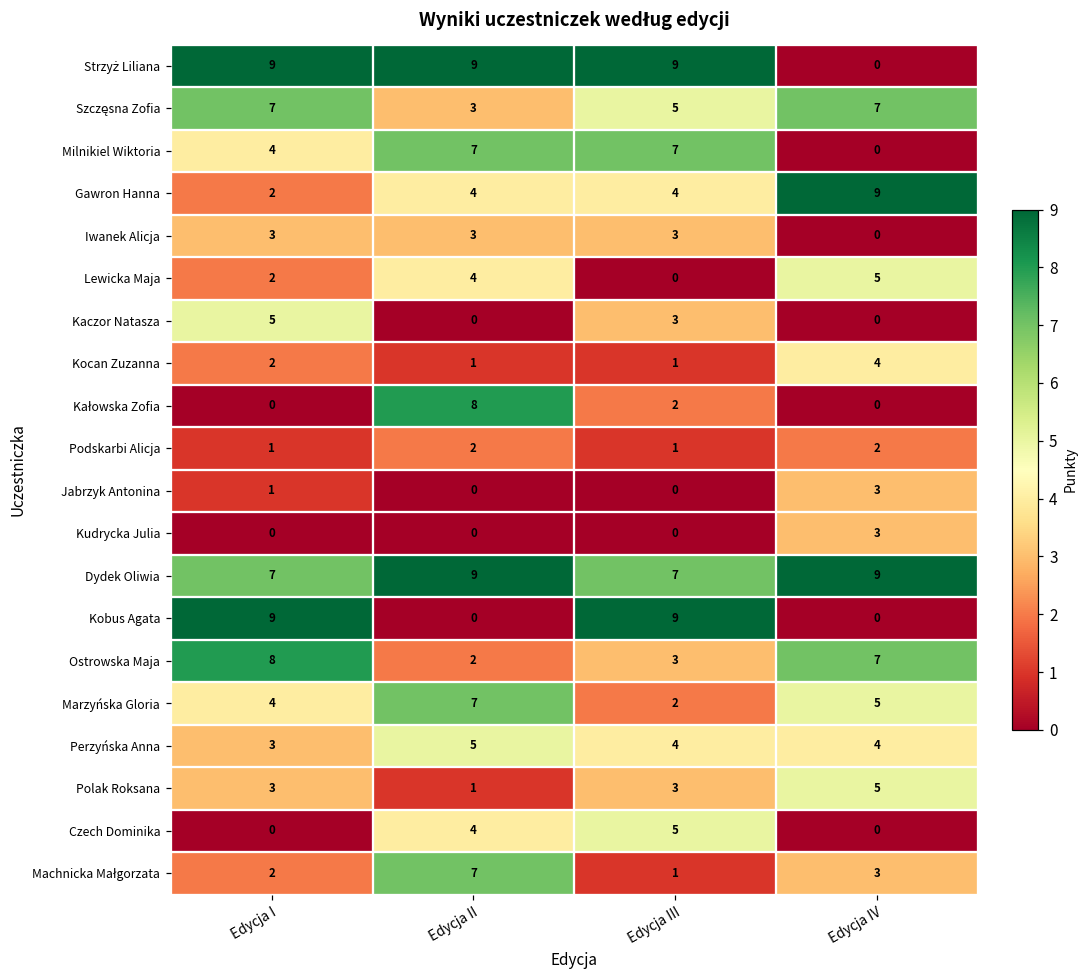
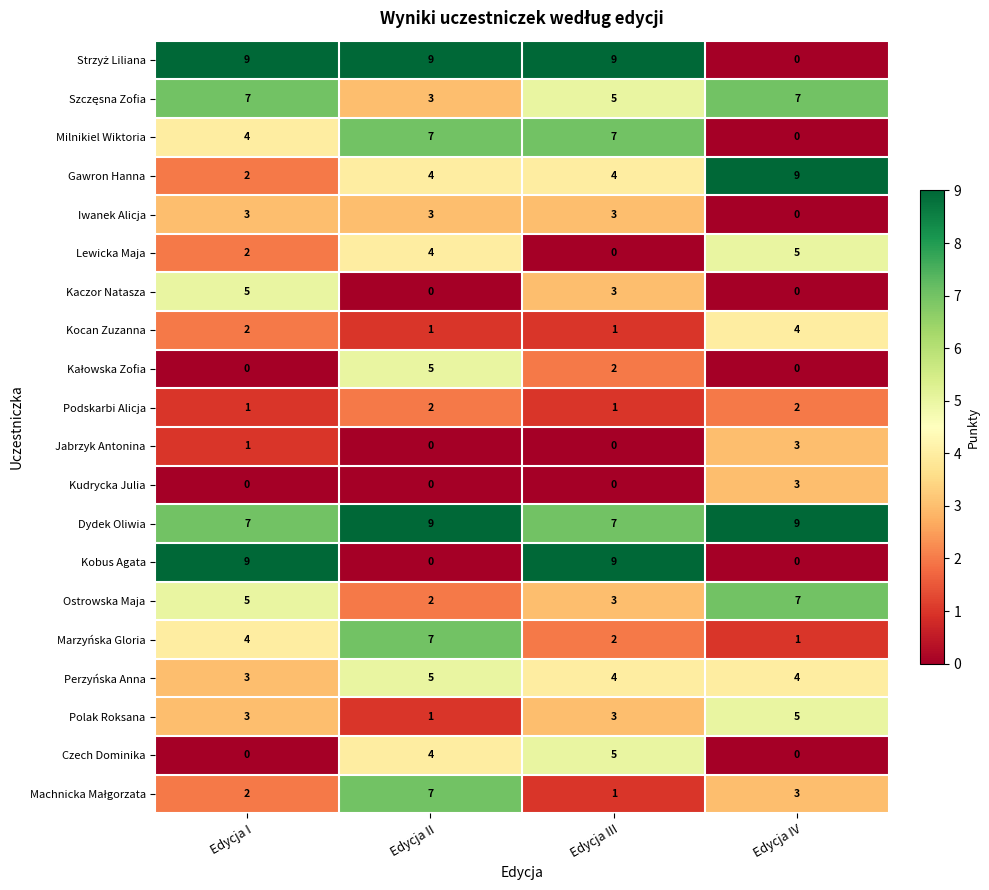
Kałowska Zofia, Edycja II: 8 -> 5
Ostrowska Maja, Edycja I: 8 -> 5
Marzyńska Gloria, Edycja IV: 5 -> 1
